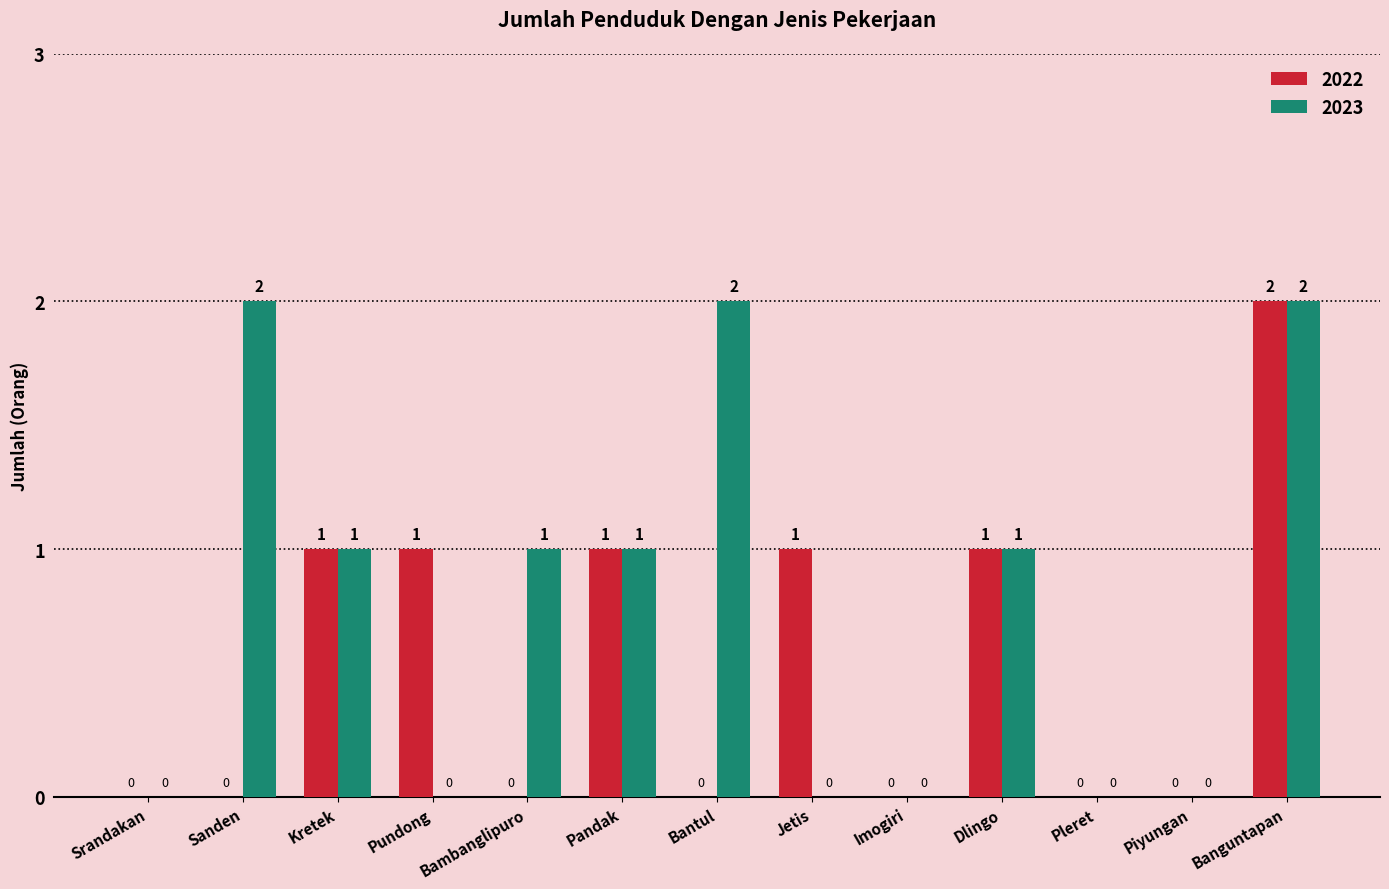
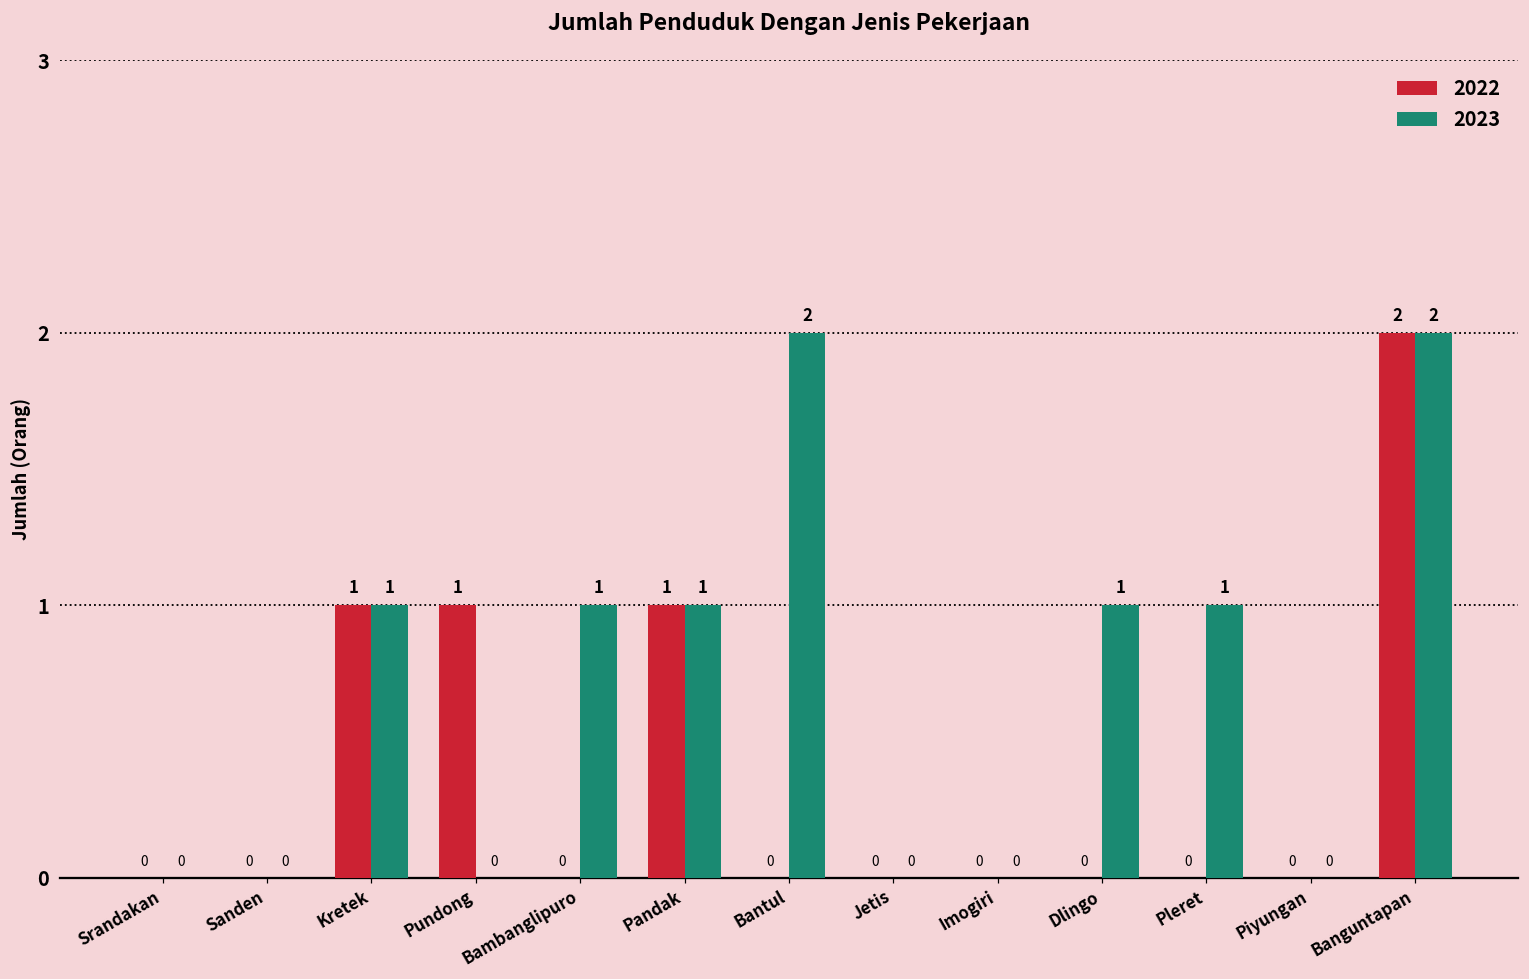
2023, Sanden: 2 -> 0
2022, Jetis: 1 -> 0
2022, Dlingo: 1 -> 0
2023, Pleret: 0 -> 1
